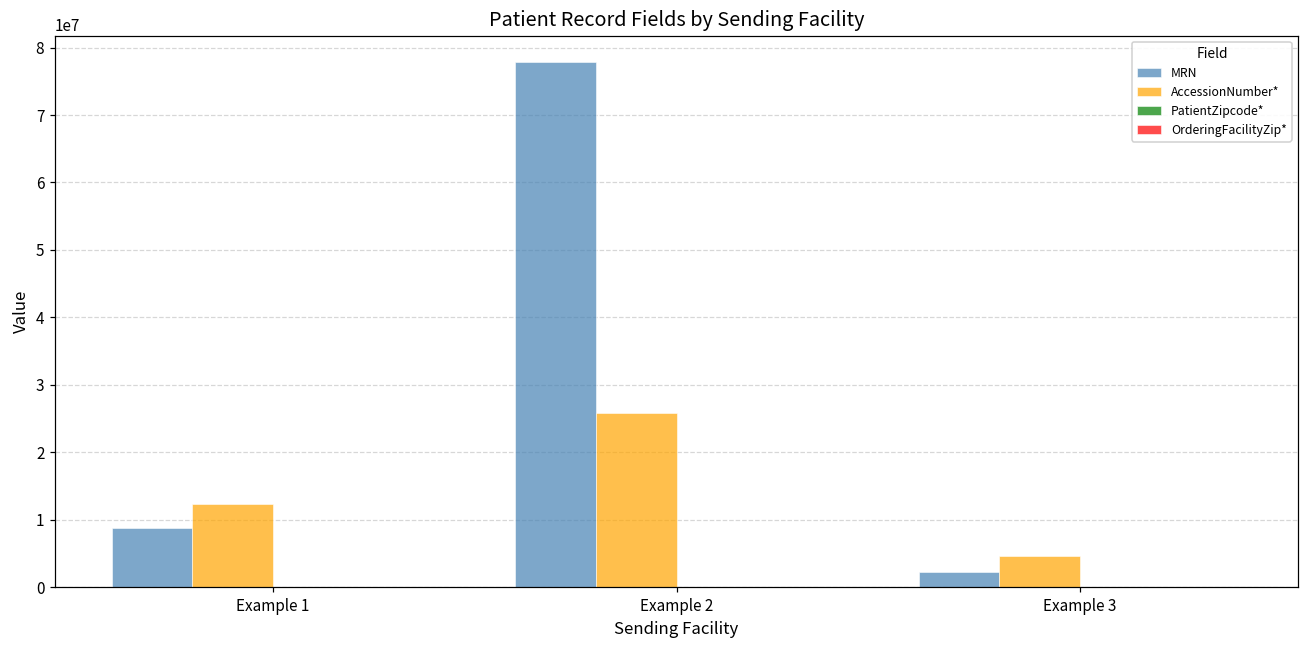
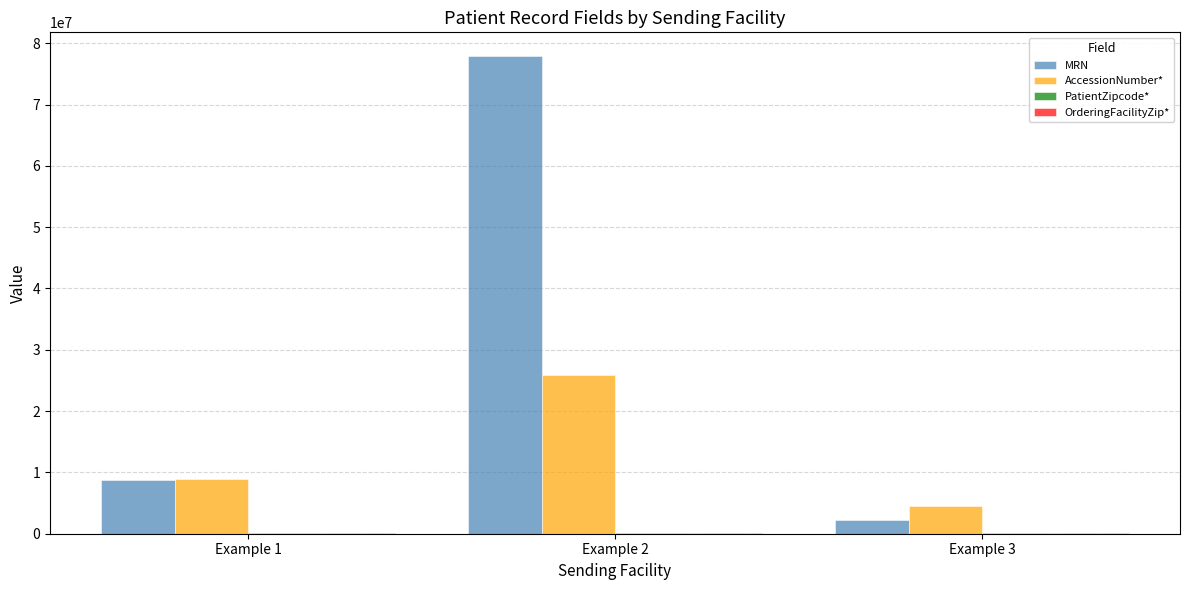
AccessionNumber*, Example 1: 12000000 -> 9000000
